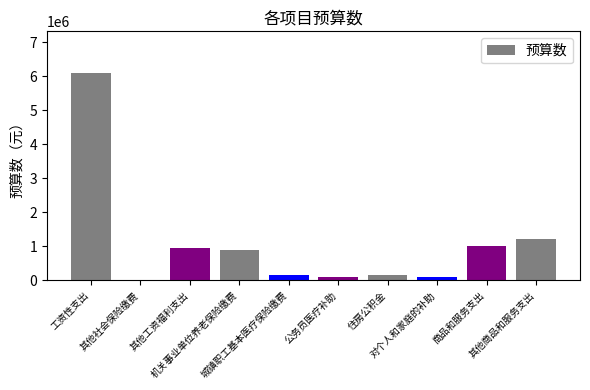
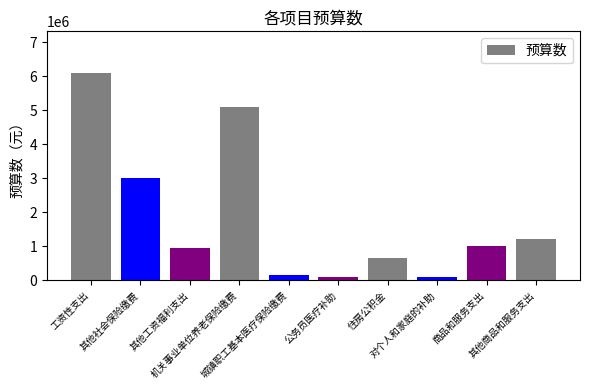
其他社会保险缴费: 0 -> 3000000
机关事业单位养老保险缴费: 900000 -> 5100000
住房公积金: 100000 -> 700000
